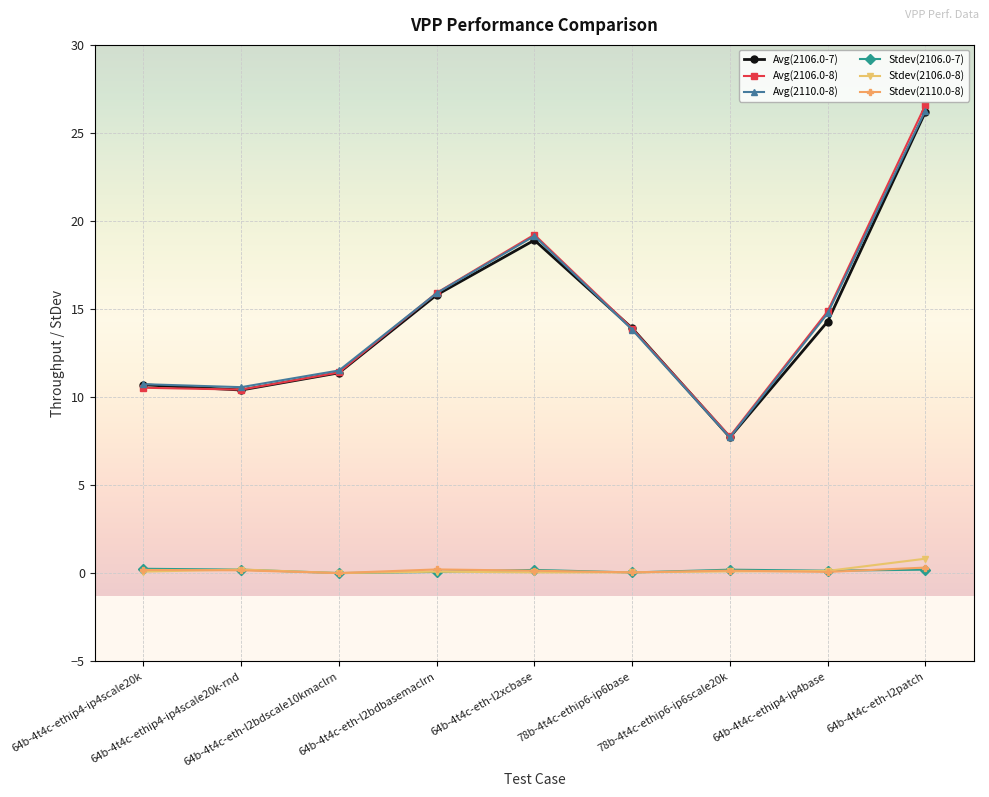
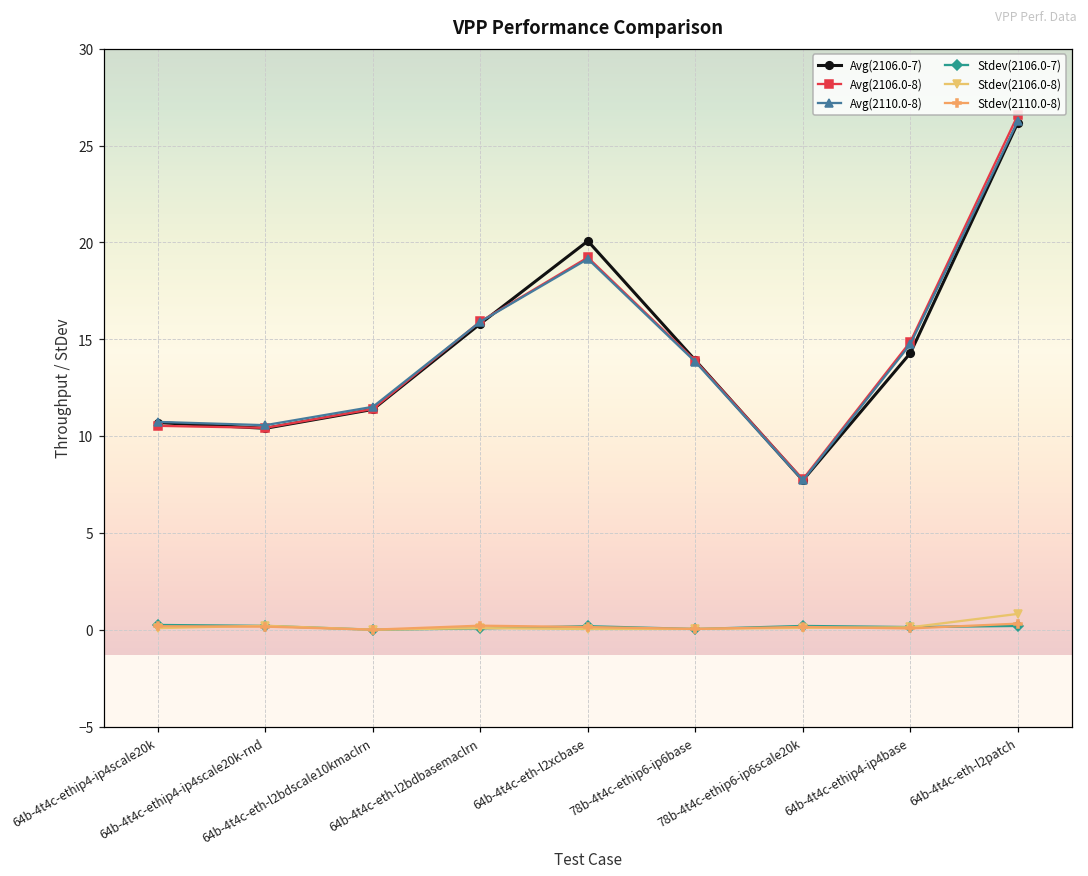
Avg(2106.0-7), 64b-4t4c-eth-l2xcbase: 18.9 -> 20.1
